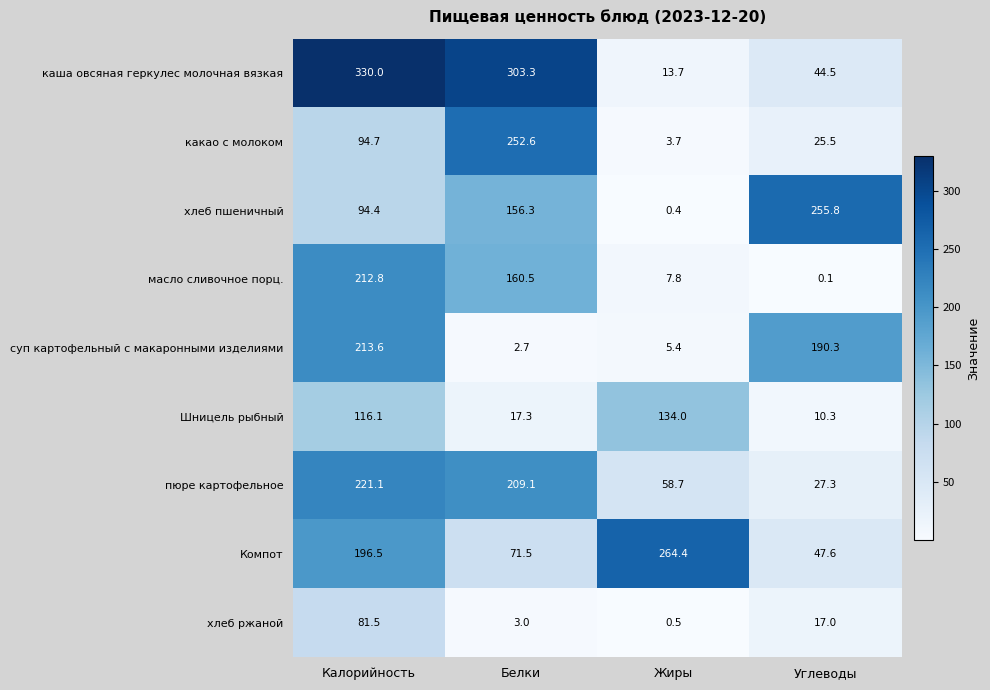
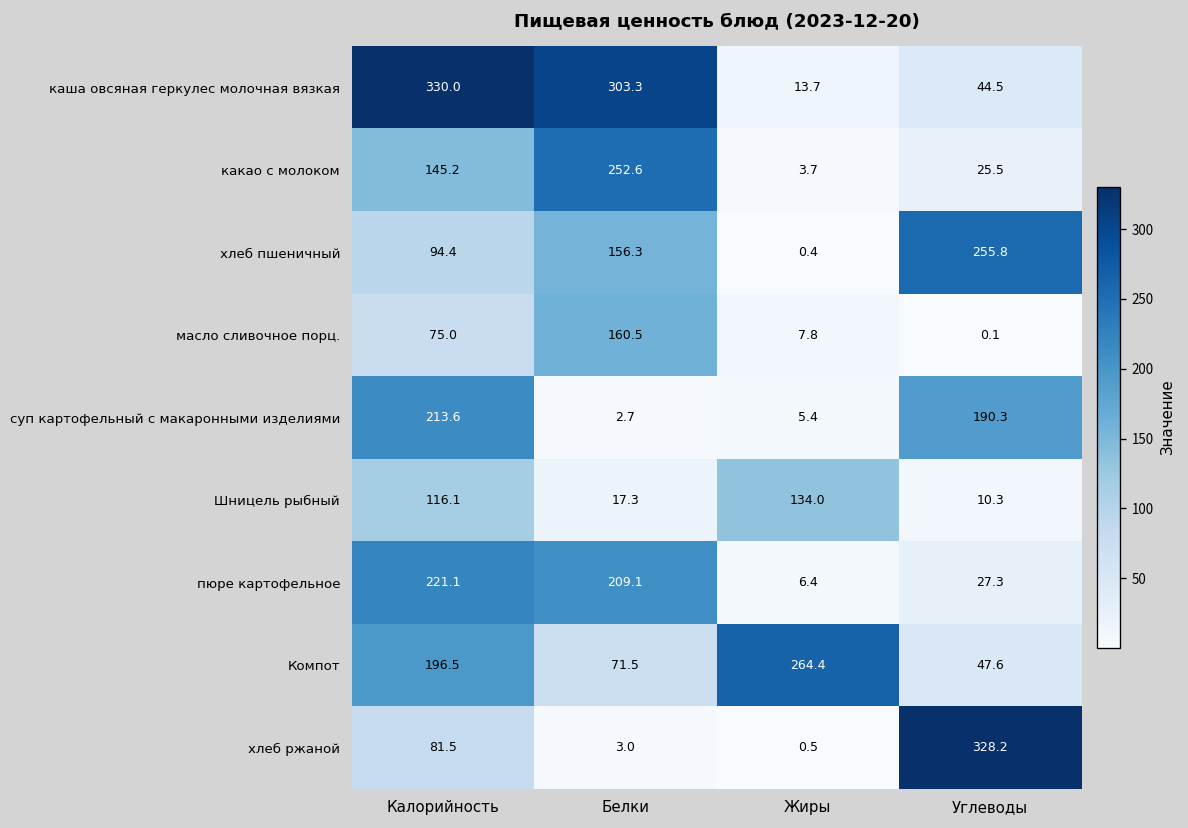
какао с молоком, Калорийность: 94.7 -> 145.2
масло сливочное порц., Калорийность: 212.8 -> 75.0
пюре картофельное, Жиры: 58.7 -> 6.4
хлеб ржаной, Углеводы: 17.0 -> 328.2
